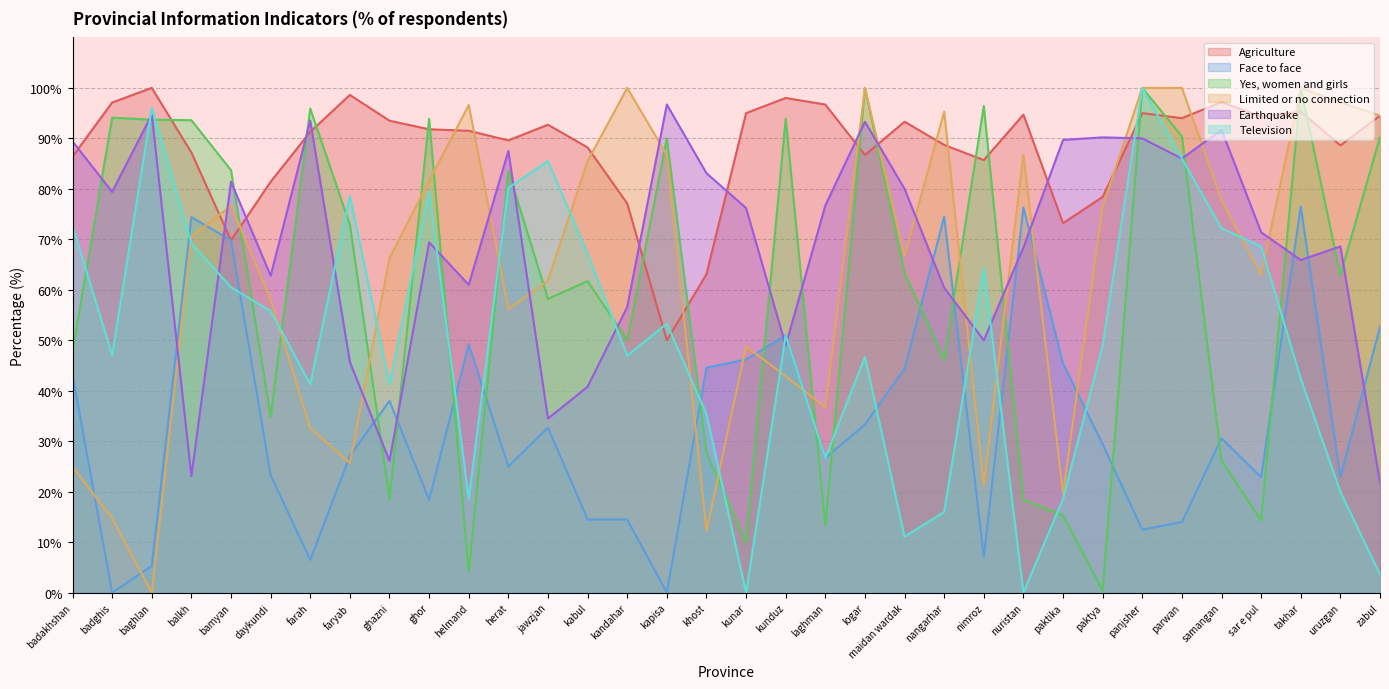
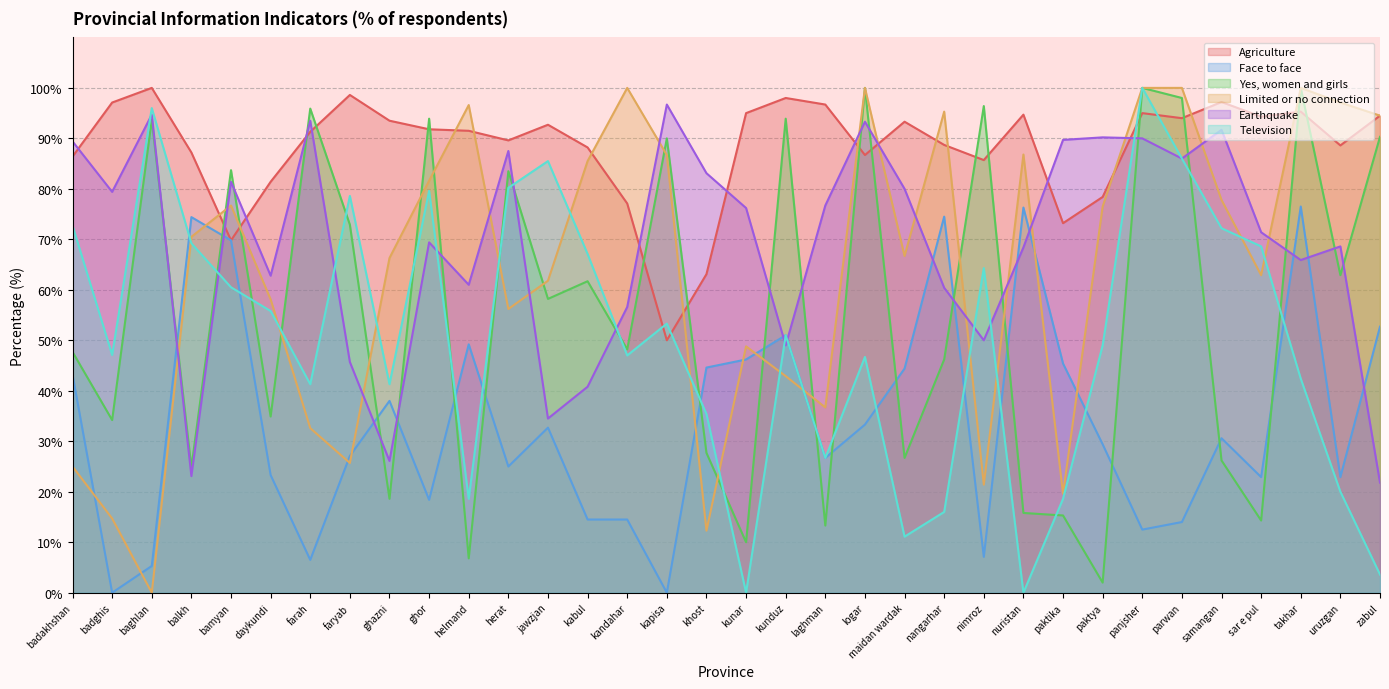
Yes, women and girls, badghis: 94% -> 34%
Yes, women and girls, balkh: 94% -> 25%
Yes, women and girls, helmand: 4% -> 7%
Yes, women and girls, kandahar: 50% -> 48%
Yes, women and girls, maidan wardak: 63% -> 27%
Yes, women and girls, nuristan: 18% -> 16%
Yes, women and girls, paktya: 0% -> 2%
Yes, women and girls, parwan: 90% -> 98%
